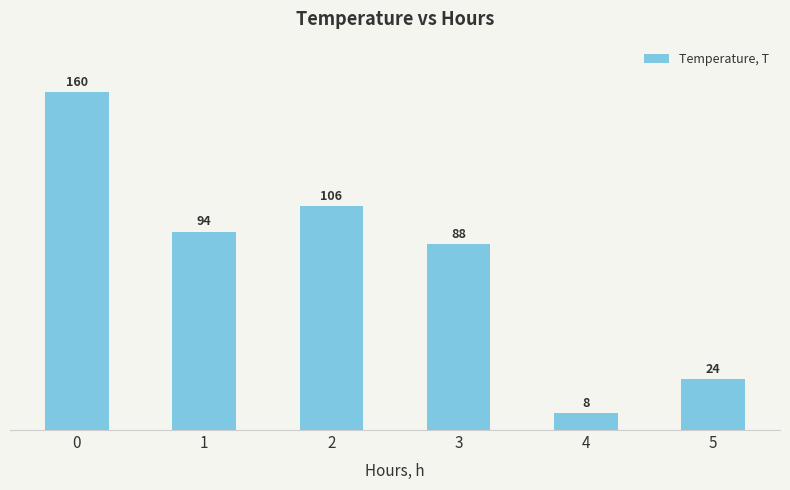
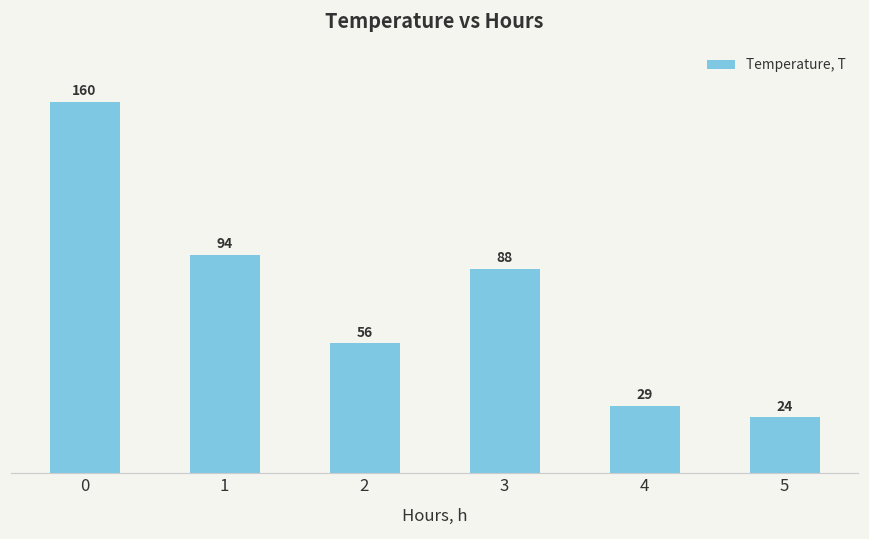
2: 106 -> 56
4: 8 -> 29
